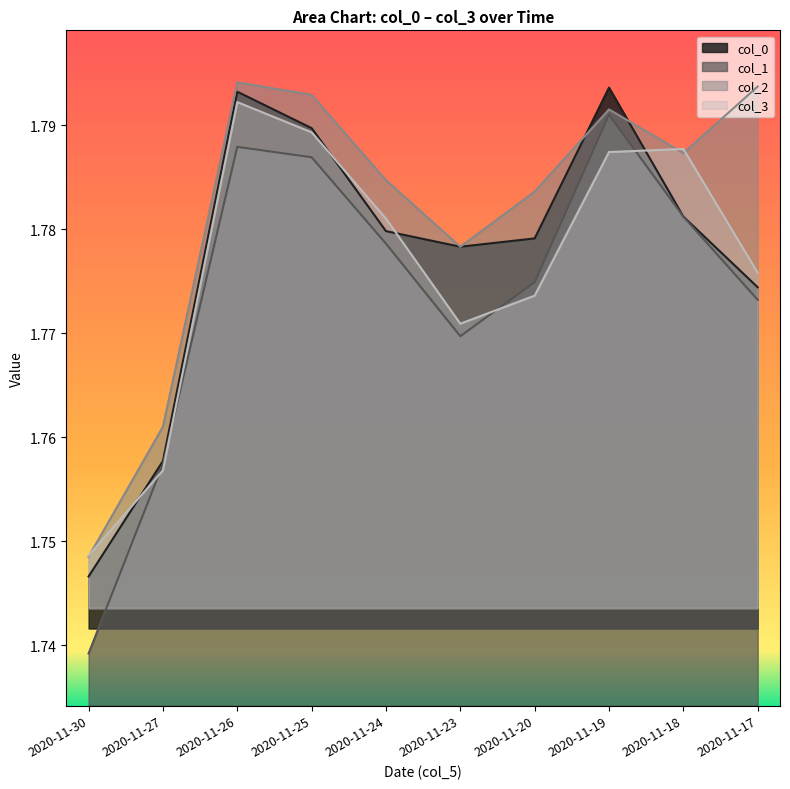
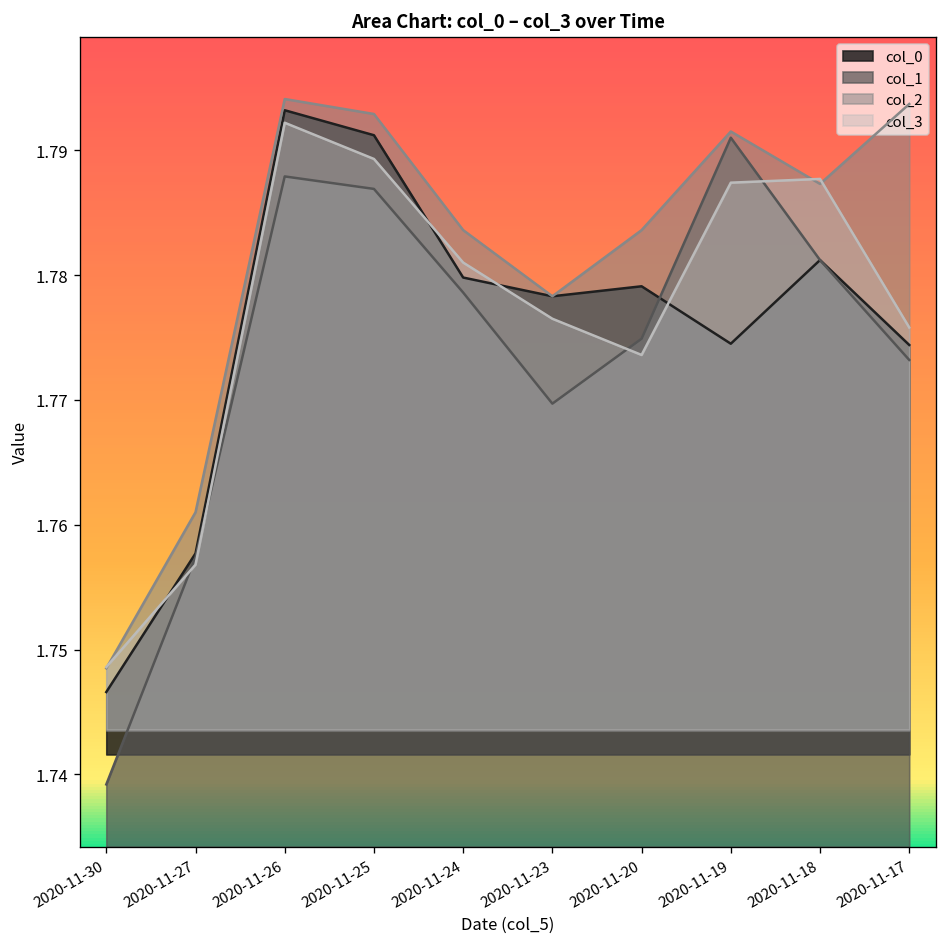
col_0, 2020-11-25: 1.7897 -> 1.7912
col_2, 2020-11-24: 1.7847 -> 1.7836
col_3, 2020-11-23: 1.7709 -> 1.7765
col_0, 2020-11-19: 1.7936 -> 1.7745
